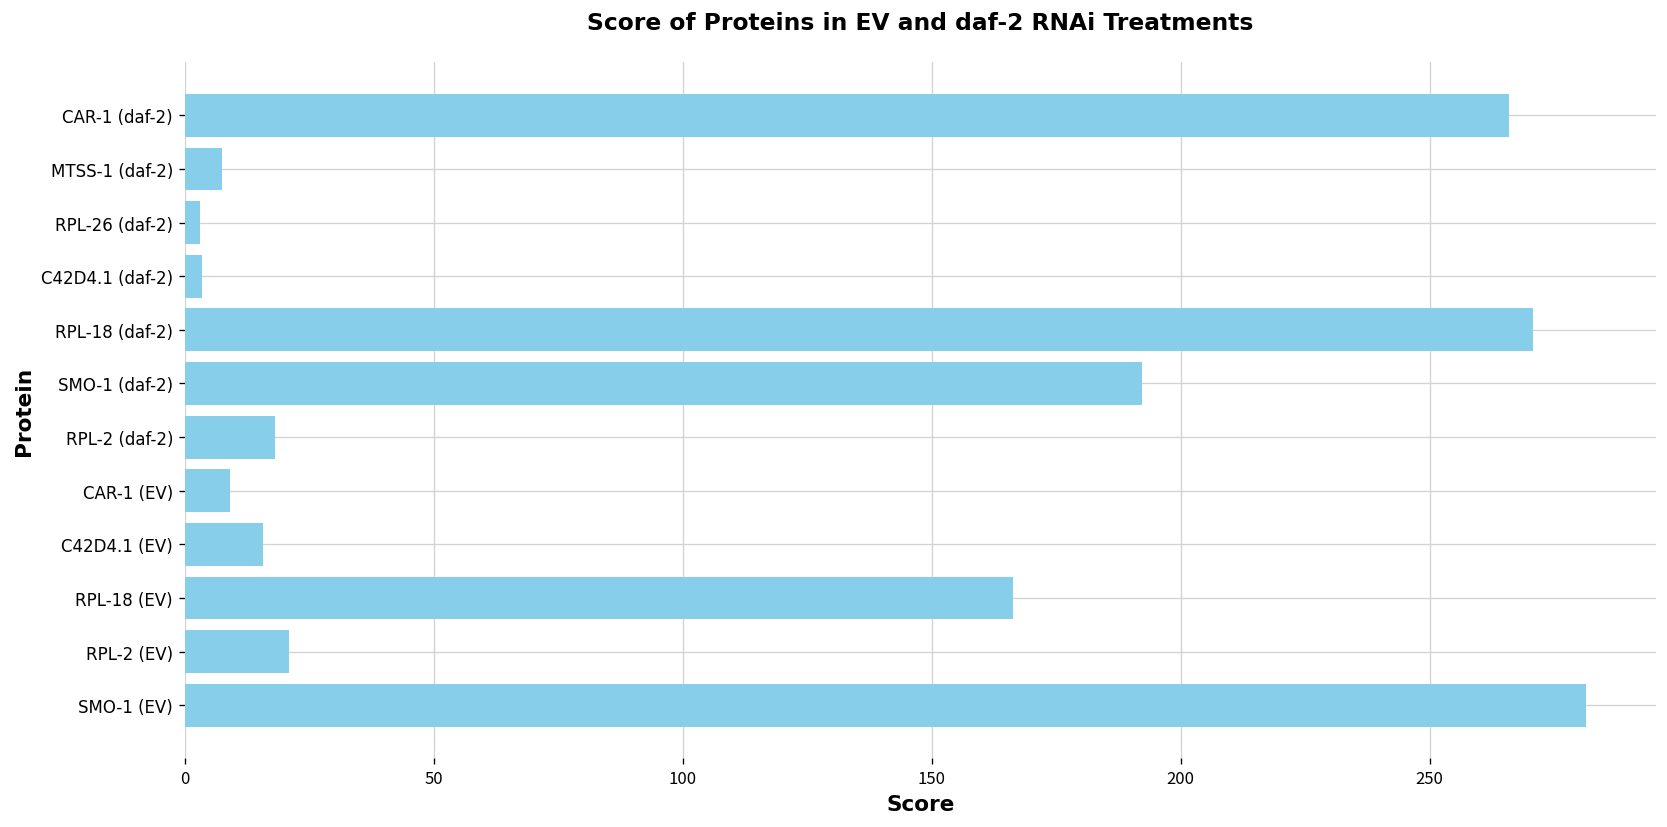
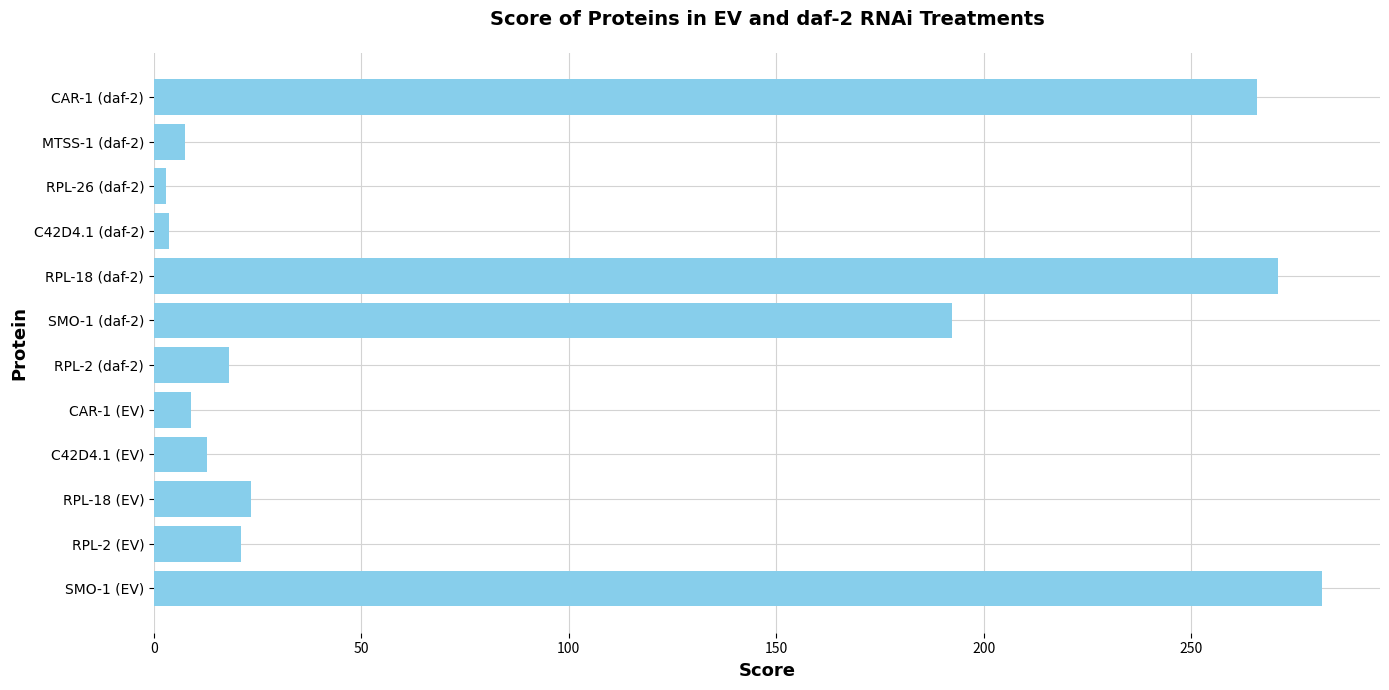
C42D4.1 (EV): 16 -> 13
RPL-18 (EV): 166 -> 23
